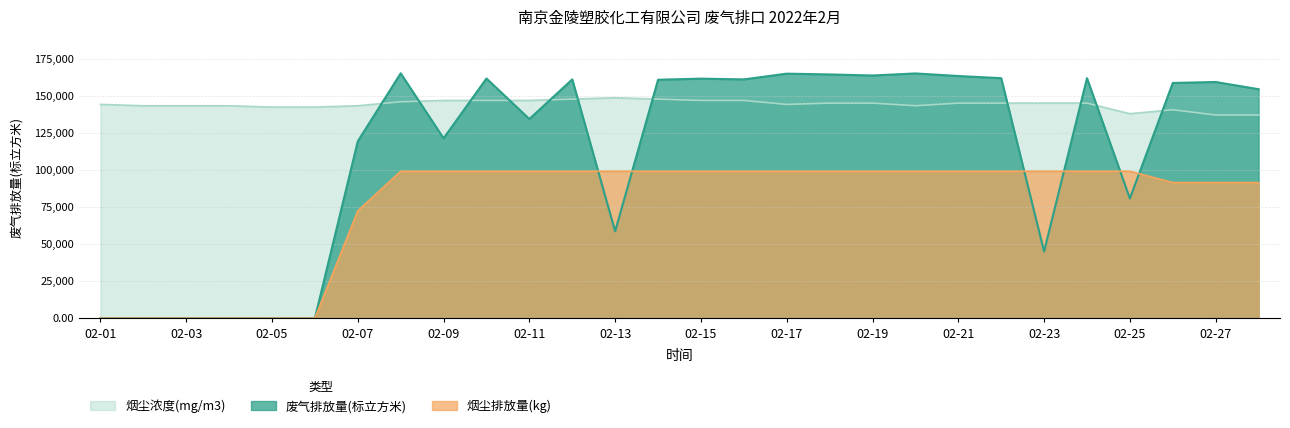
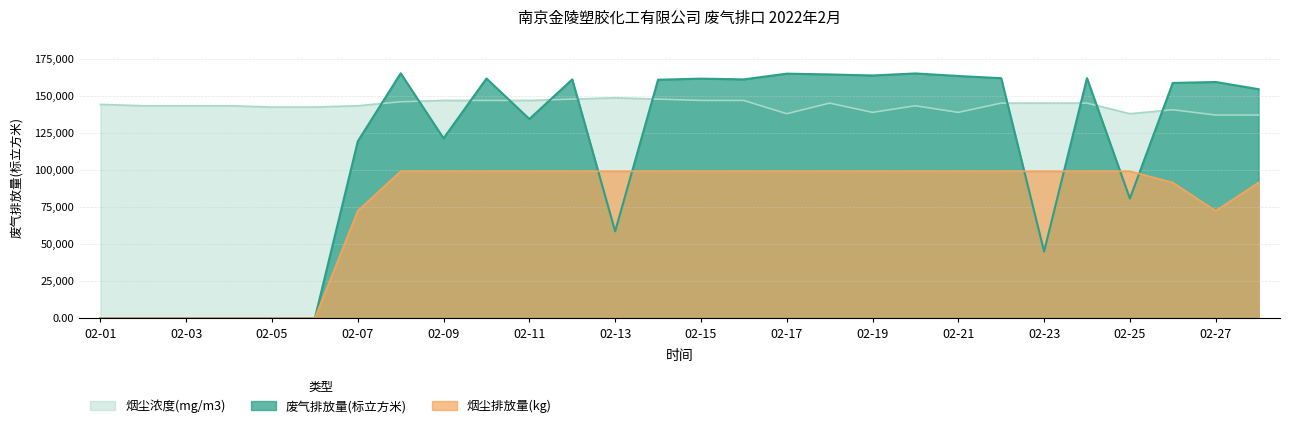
烟尘浓度(mg/m3), 02-17: 144,000 -> 138,000
烟尘浓度(mg/m3), 02-19: 145,000 -> 139,000
烟尘浓度(mg/m3), 02-21: 145,000 -> 139,000
烟尘排放量(kg), 02-27: 92,000 -> 72,000
